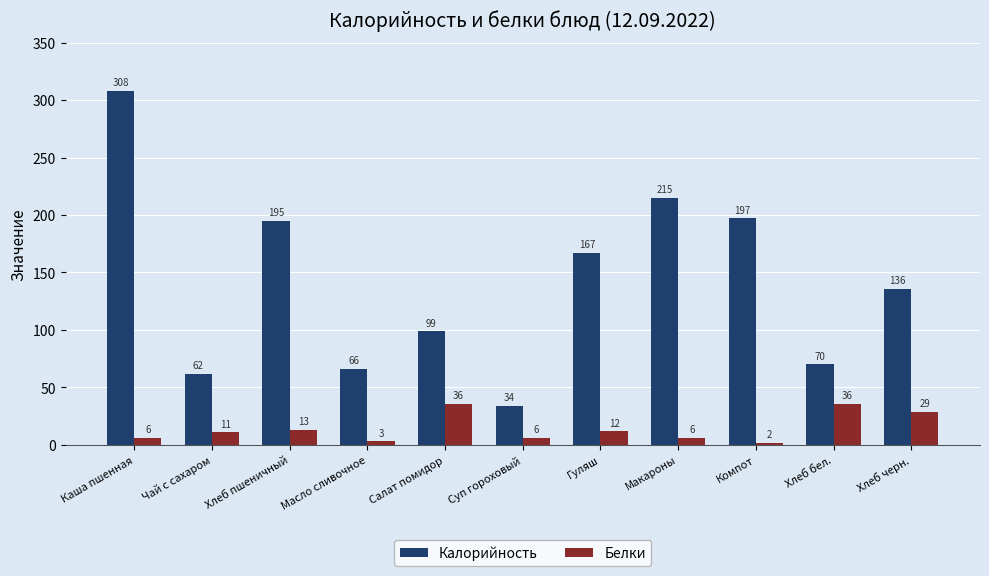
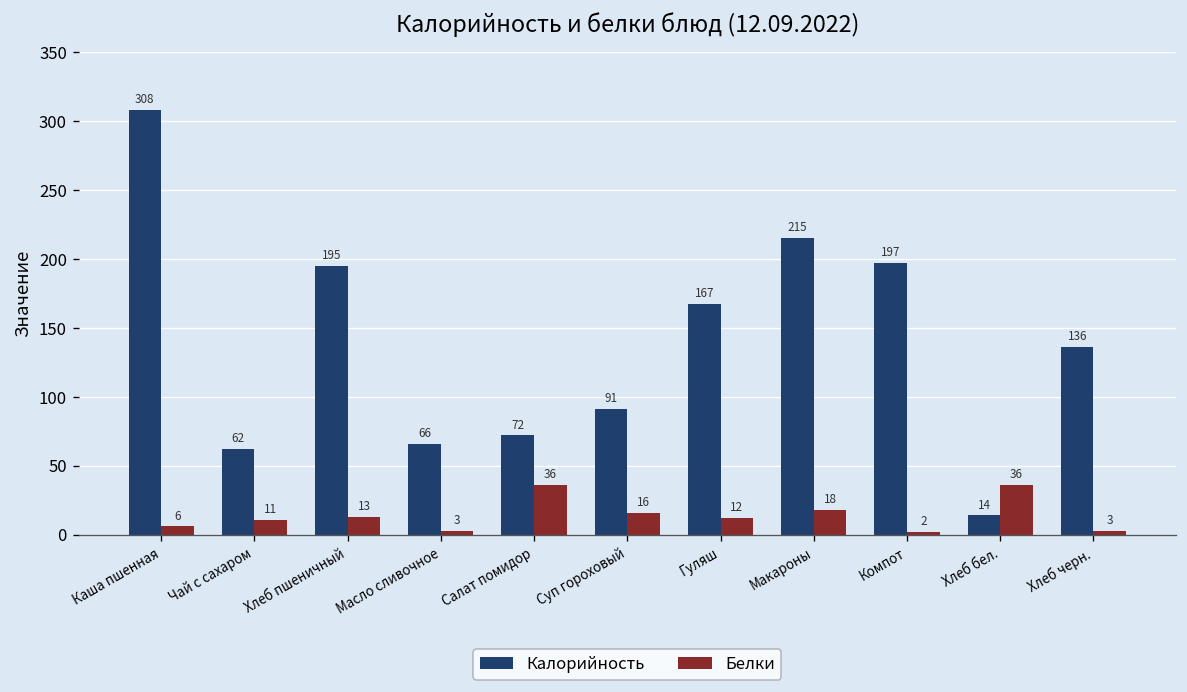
Калорийность, Салат помидор: 99 -> 72
Калорийность, Суп гороховый: 34 -> 91
Белки, Суп гороховый: 6 -> 16
Белки, Макароны: 6 -> 18
Калорийность, Хлеб бел.: 70 -> 14
Белки, Хлеб черн.: 29 -> 3
